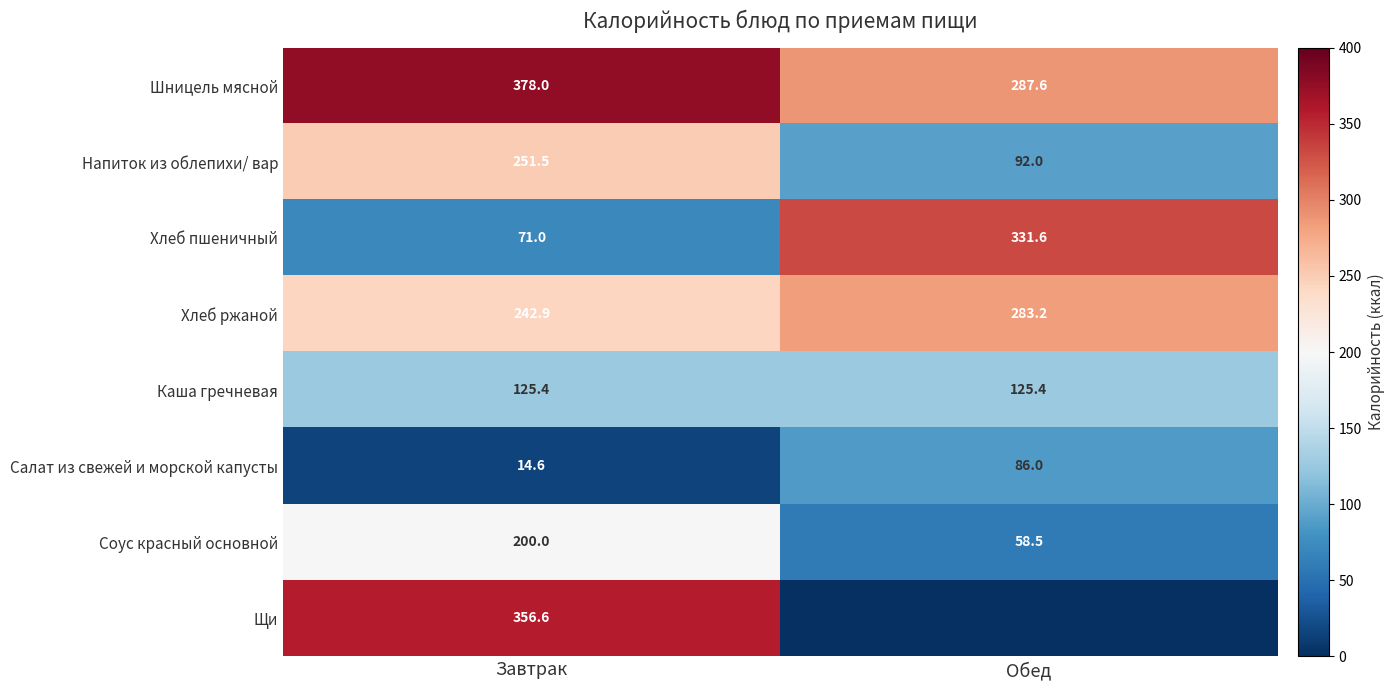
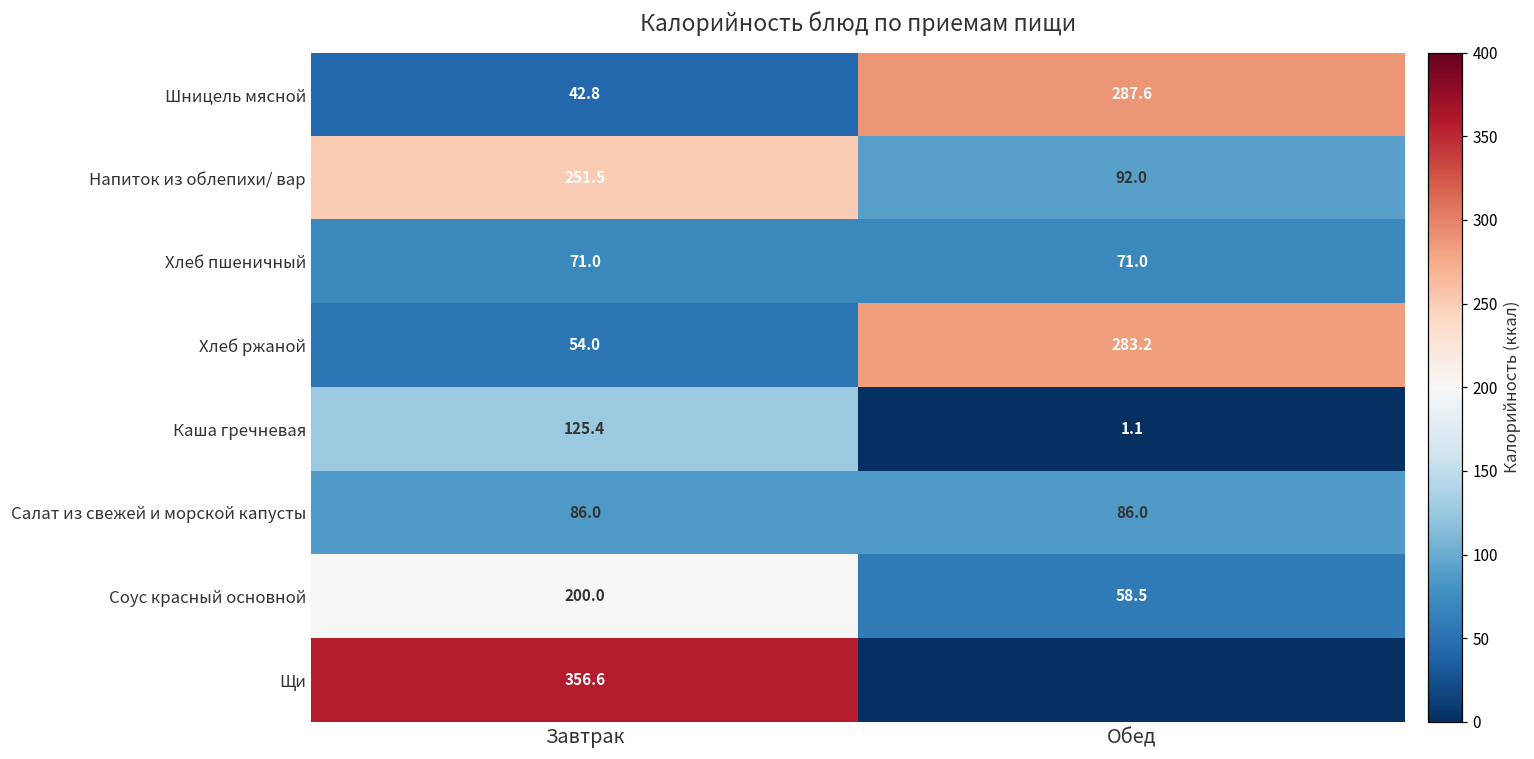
Шницель мясной, Завтрак: 378.0 -> 42.8
Хлеб пшеничный, Обед: 331.6 -> 71.0
Хлеб ржаной, Завтрак: 242.9 -> 54.0
Каша гречневая, Обед: 125.4 -> 1.1
Салат из свежей и морской капусты, Завтрак: 14.6 -> 86.0
